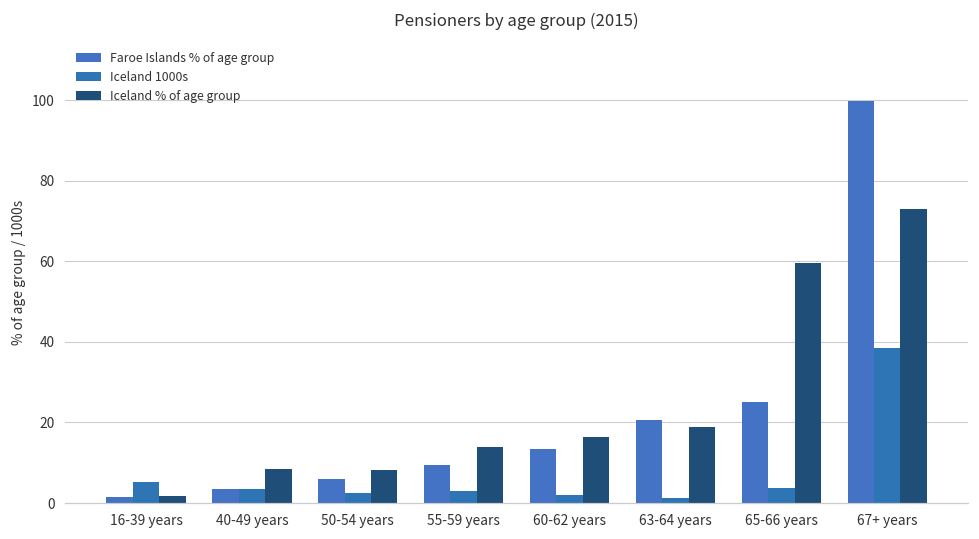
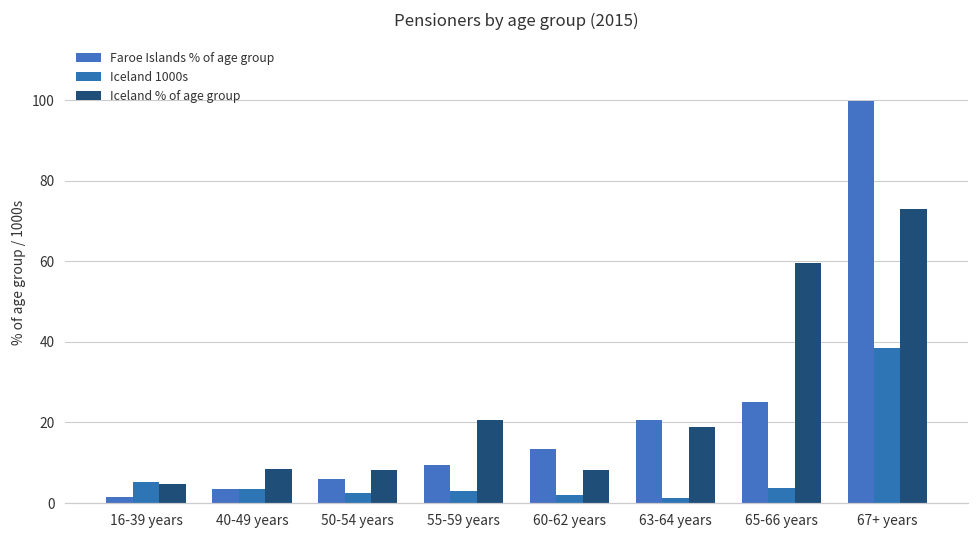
Iceland % of age group, 16-39 years: 2 -> 5
Iceland % of age group, 55-59 years: 14 -> 21
Iceland % of age group, 60-62 years: 17 -> 8
